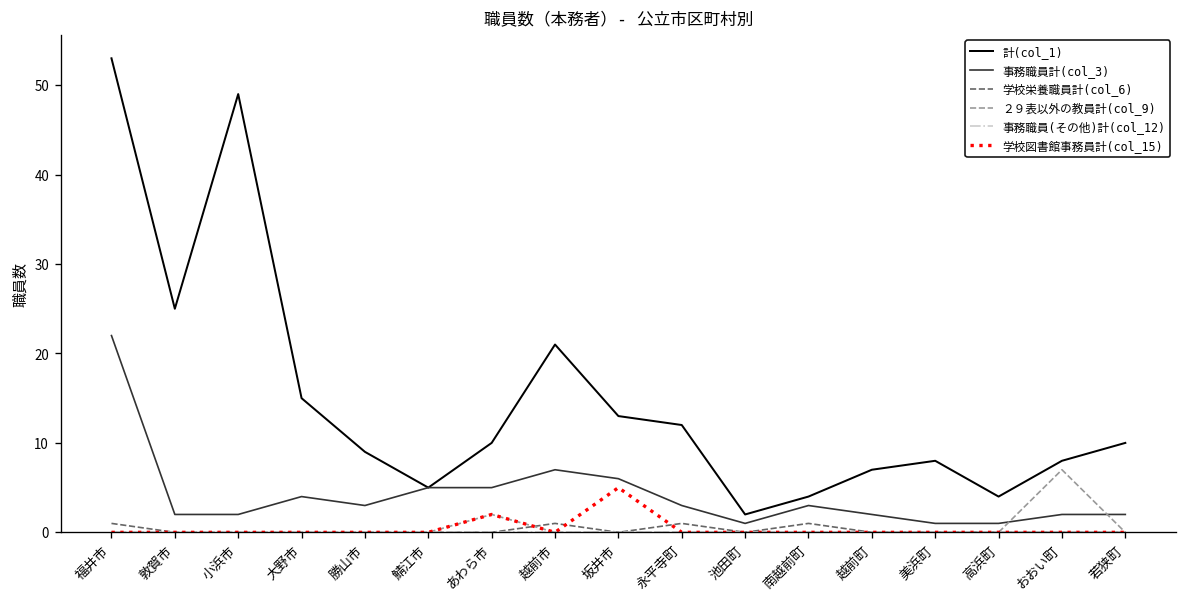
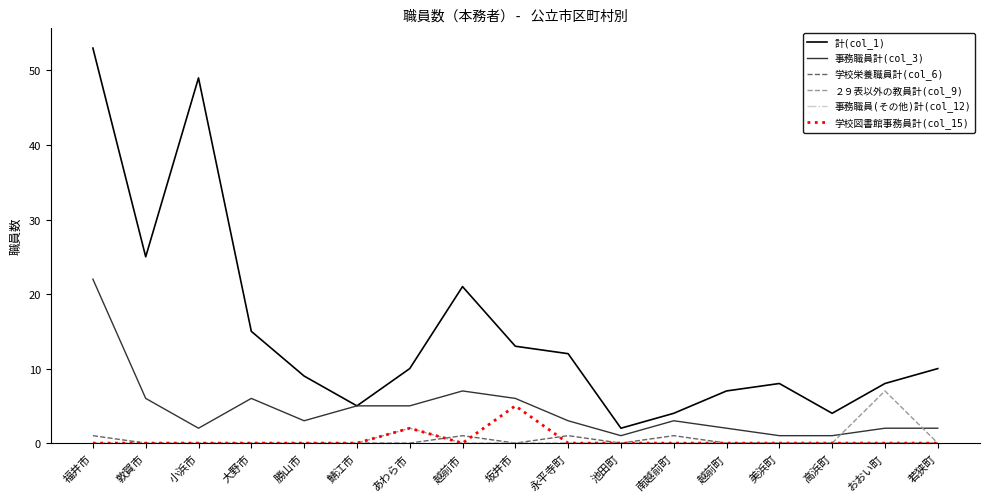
事務職員計(col_3), 敦賀市: 2 -> 6
事務職員計(col_3), 大野市: 4 -> 6
